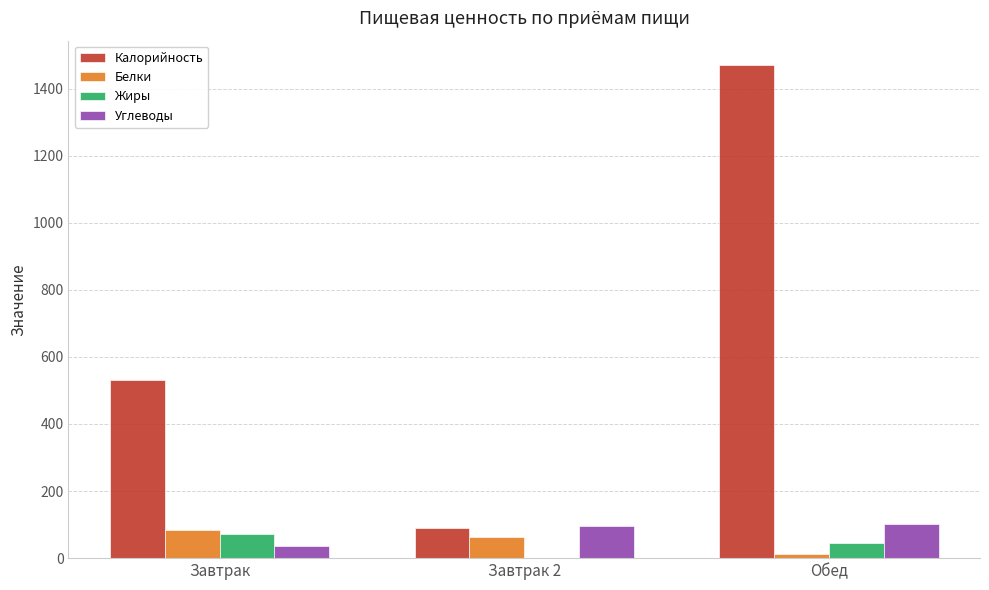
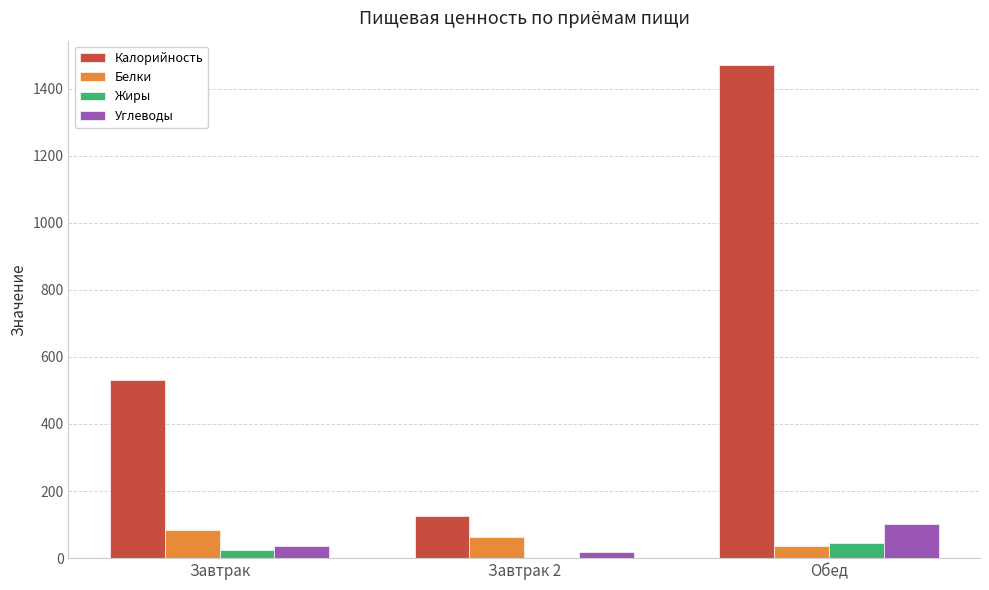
Жиры, Завтрак: 70 -> 20
Калорийность, Завтрак 2: 90 -> 130
Углеводы, Завтрак 2: 100 -> 20
Белки, Обед: 10 -> 40
